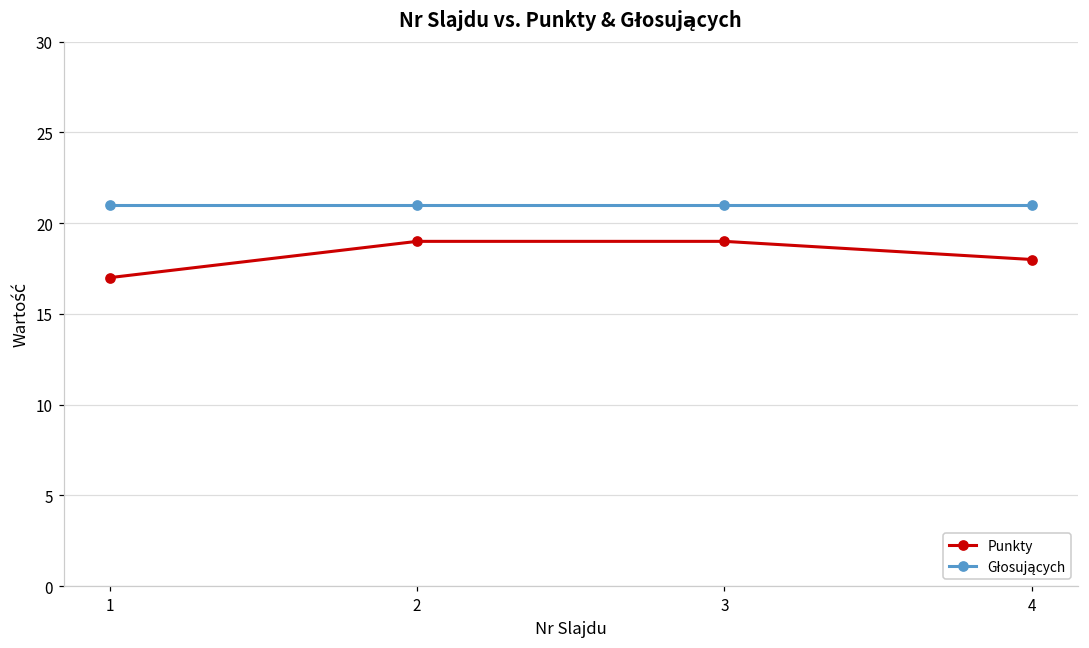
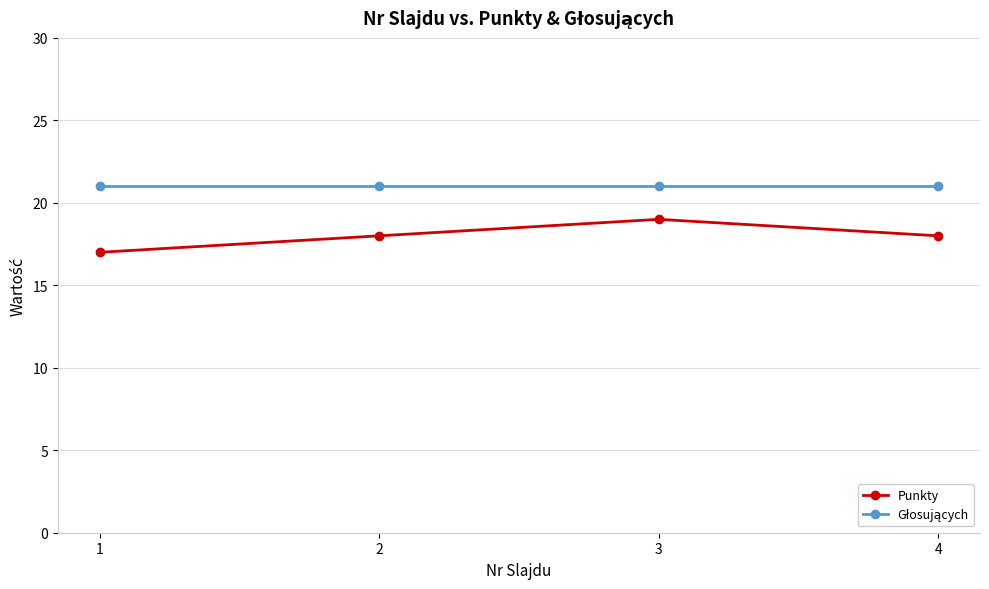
Punkty, 2: 19 -> 18
